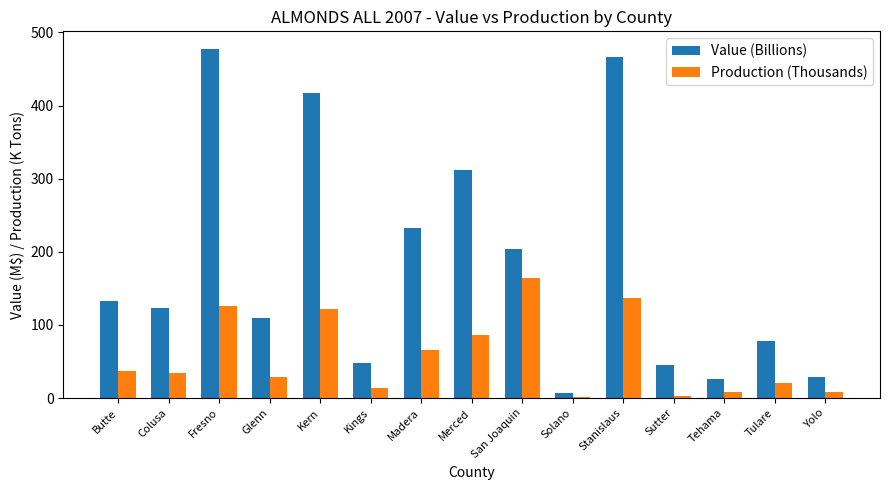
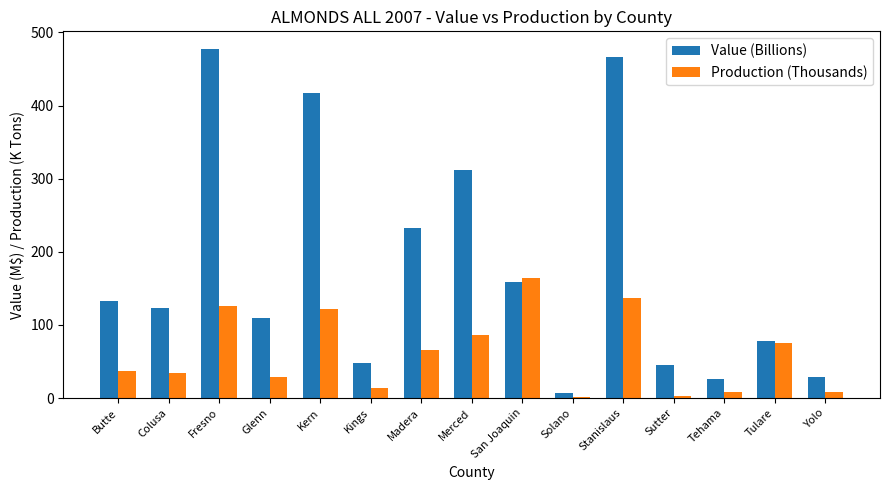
Value (Billions), San Joaquin: 200 -> 160
Production (Thousands), Tulare: 20 -> 70
